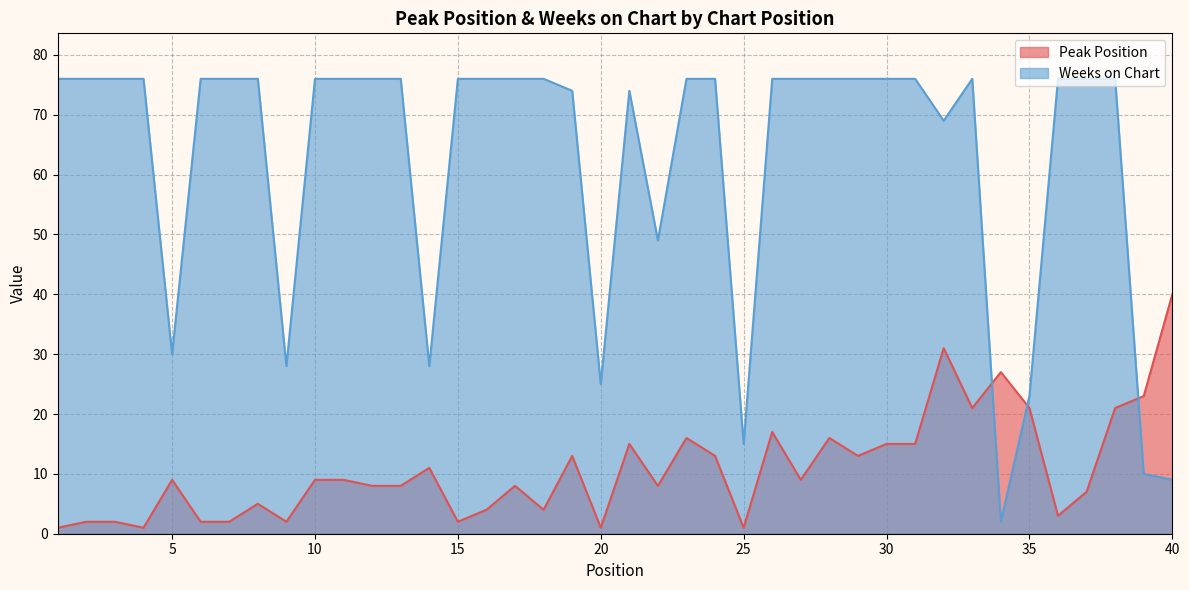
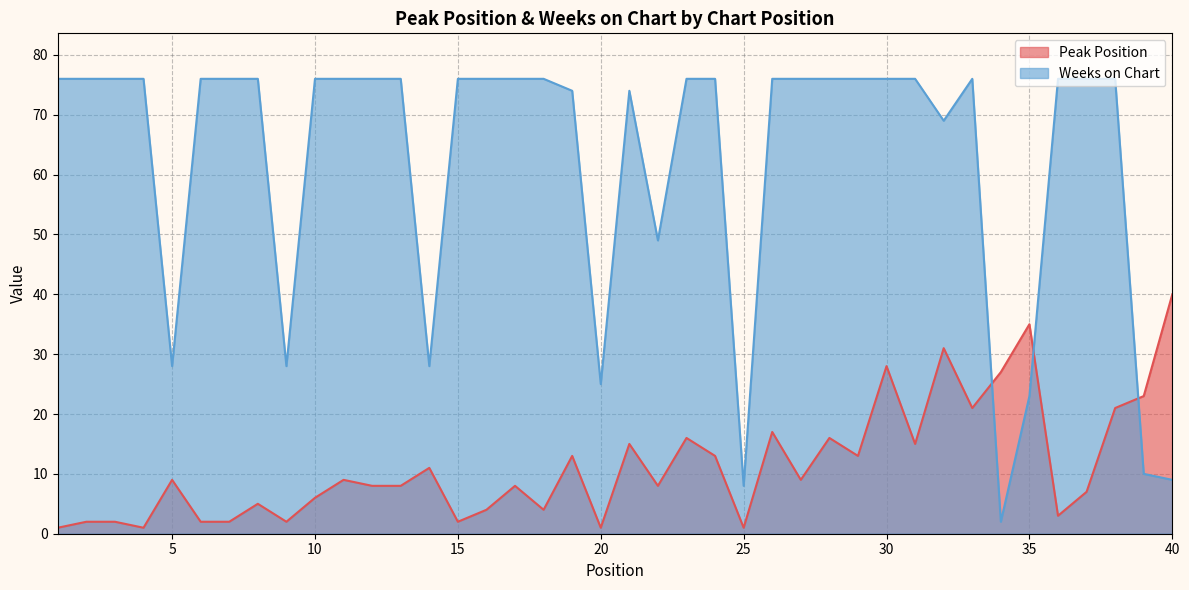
Weeks on Chart, 5: 30 -> 28
Peak Position, 10: 9 -> 6
Weeks on Chart, 25: 15 -> 8
Peak Position, 30: 15 -> 28
Peak Position, 35: 21 -> 35
